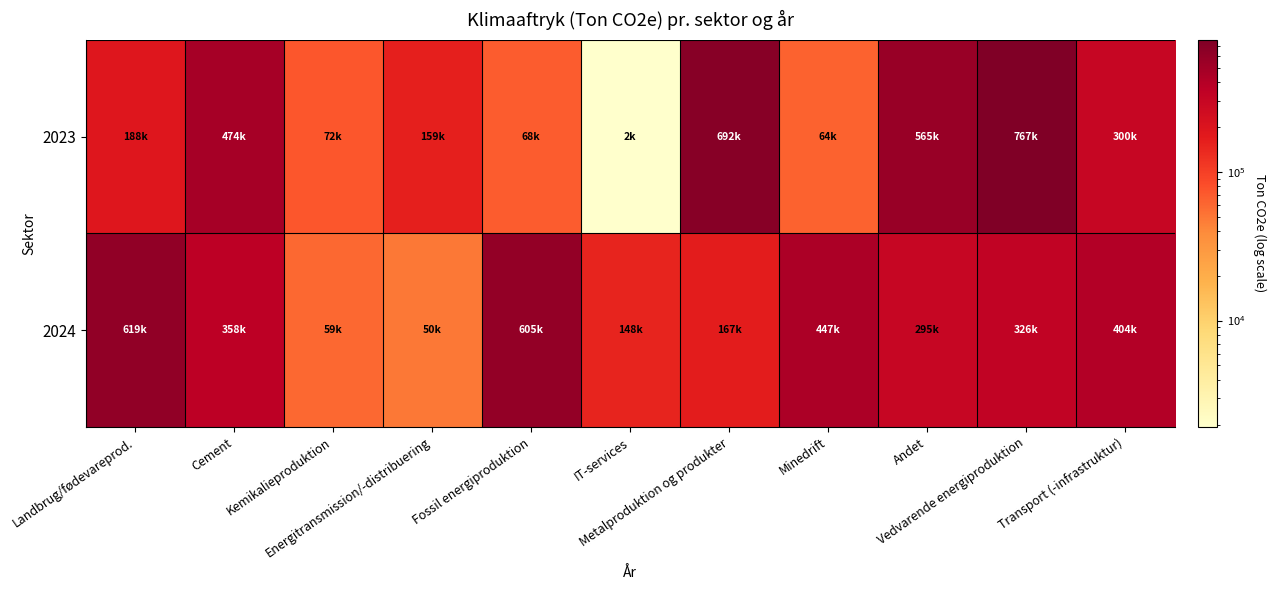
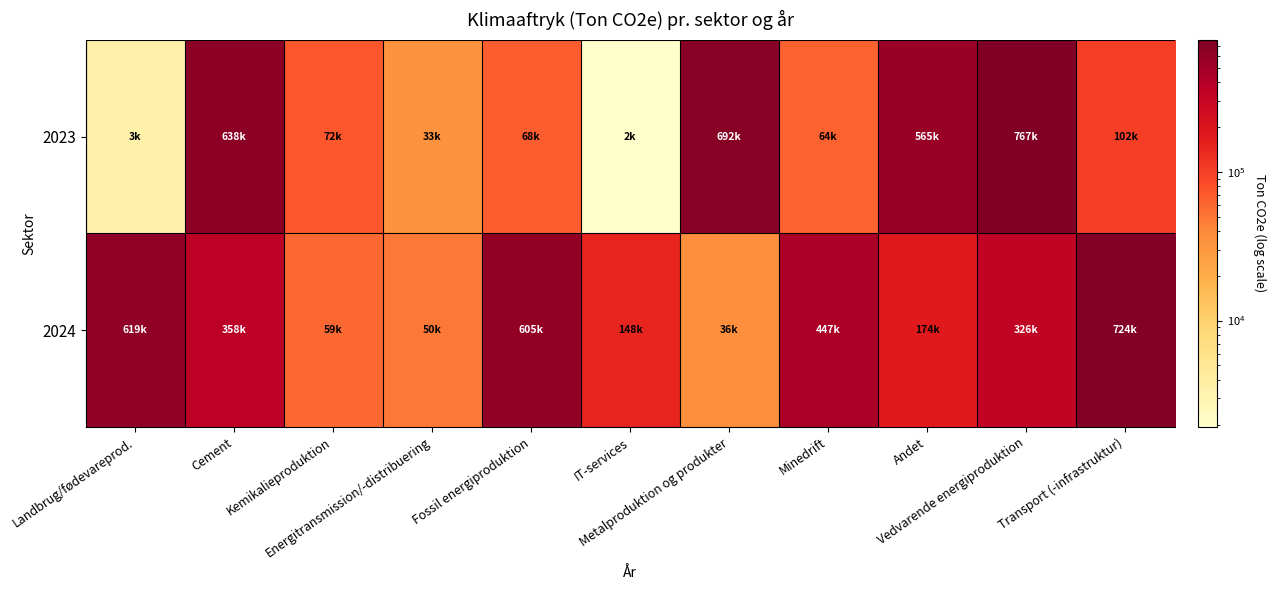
2023, Landbrug/fødevareprod.: 188k -> 3k
2023, Cement: 474k -> 638k
2023, Energitransmission/-distribuering: 159k -> 33k
2023, Transport (-infrastruktur): 300k -> 102k
2024, Metalproduktion og produkter: 167k -> 36k
2024, Andet: 295k -> 174k
2024, Transport (-infrastruktur): 404k -> 724k
